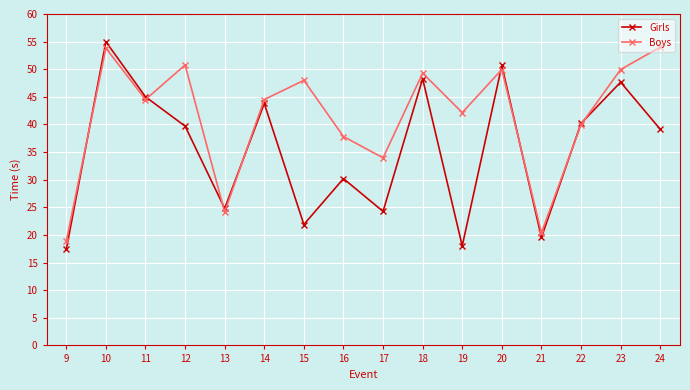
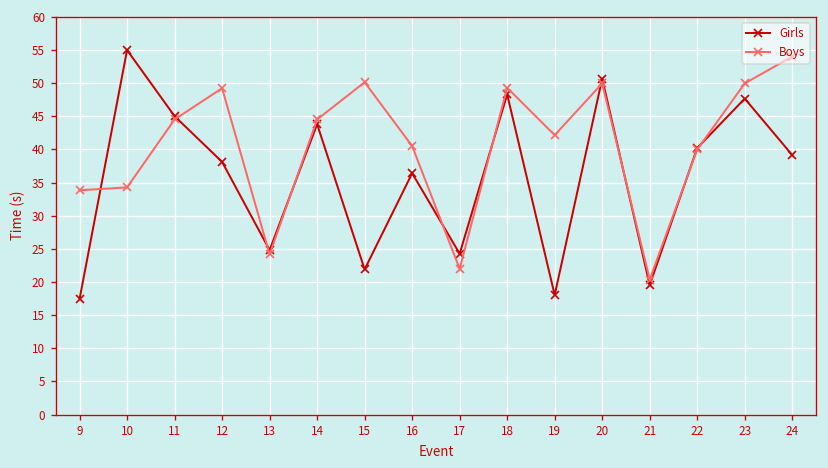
Boys, 9: 19 -> 34
Boys, 10: 54 -> 34
Girls, 12: 40 -> 38
Boys, 12: 51 -> 49
Boys, 15: 48 -> 50
Girls, 16: 30 -> 36
Boys, 16: 38 -> 41
Boys, 17: 34 -> 22
